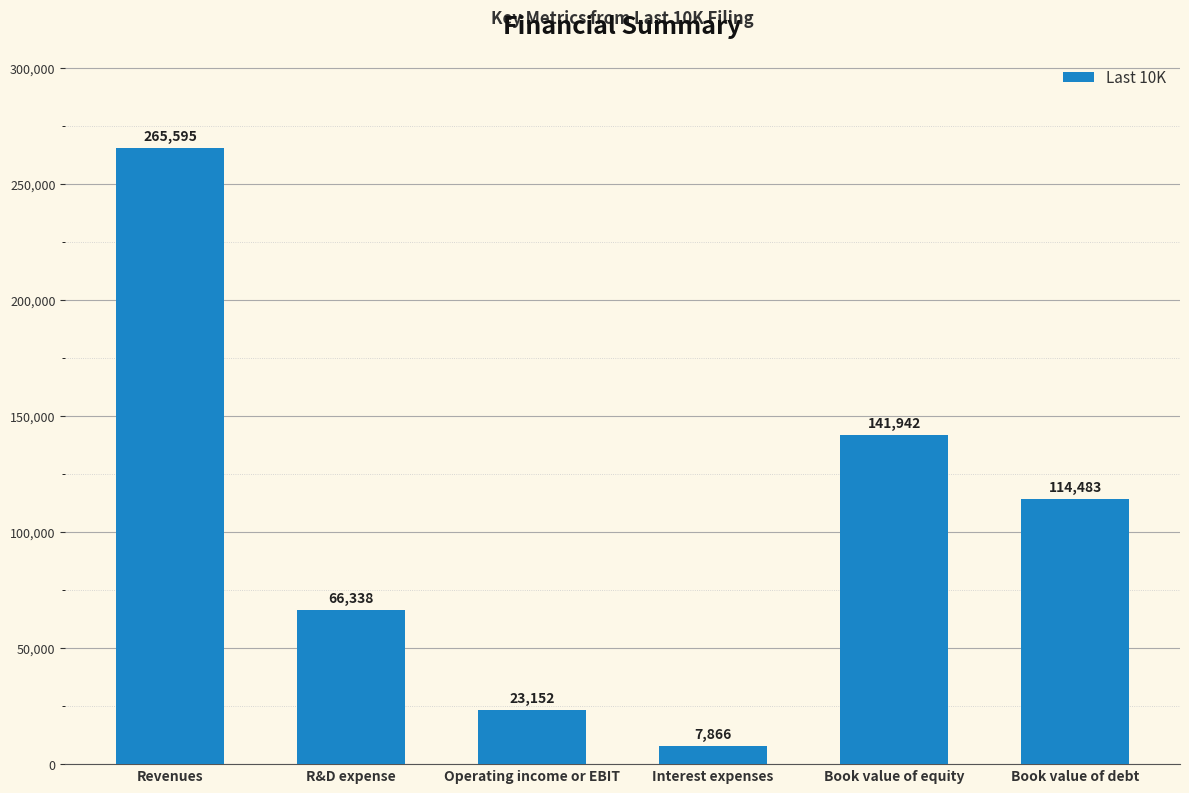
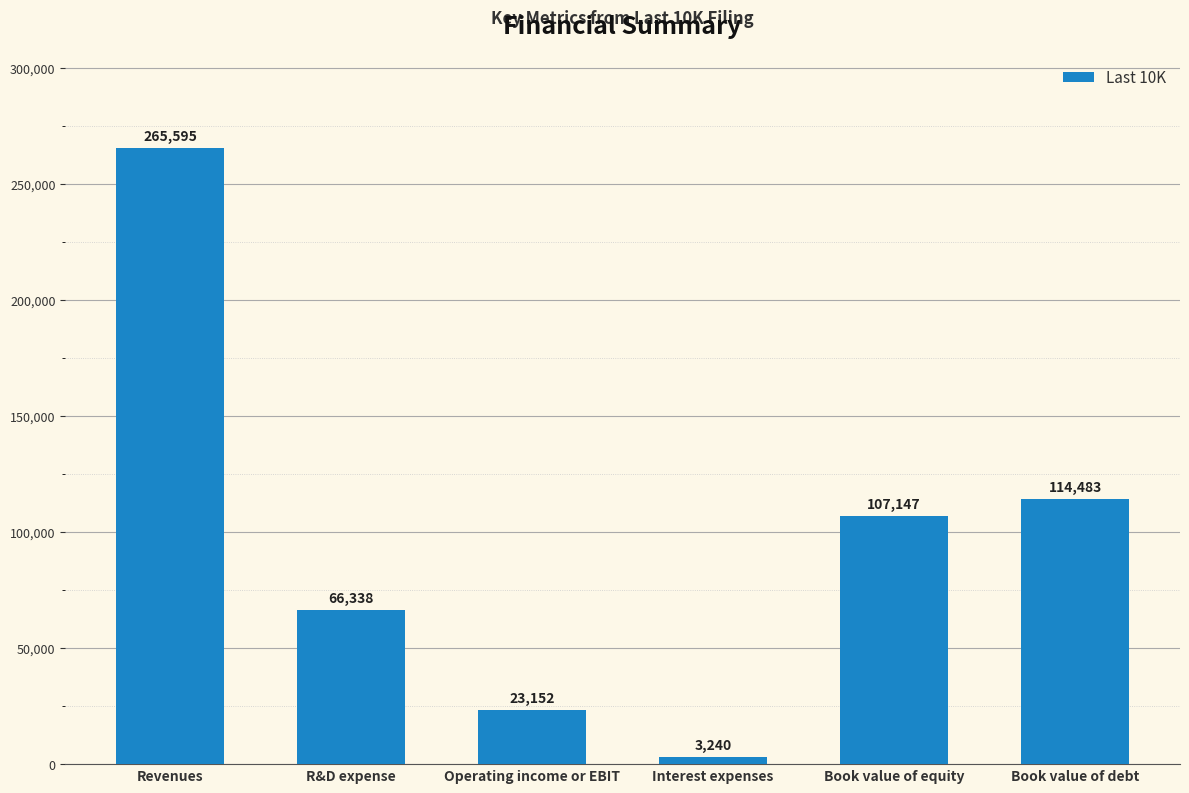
Interest expenses: 7,866 -> 3,240
Book value of equity: 141,942 -> 107,147
